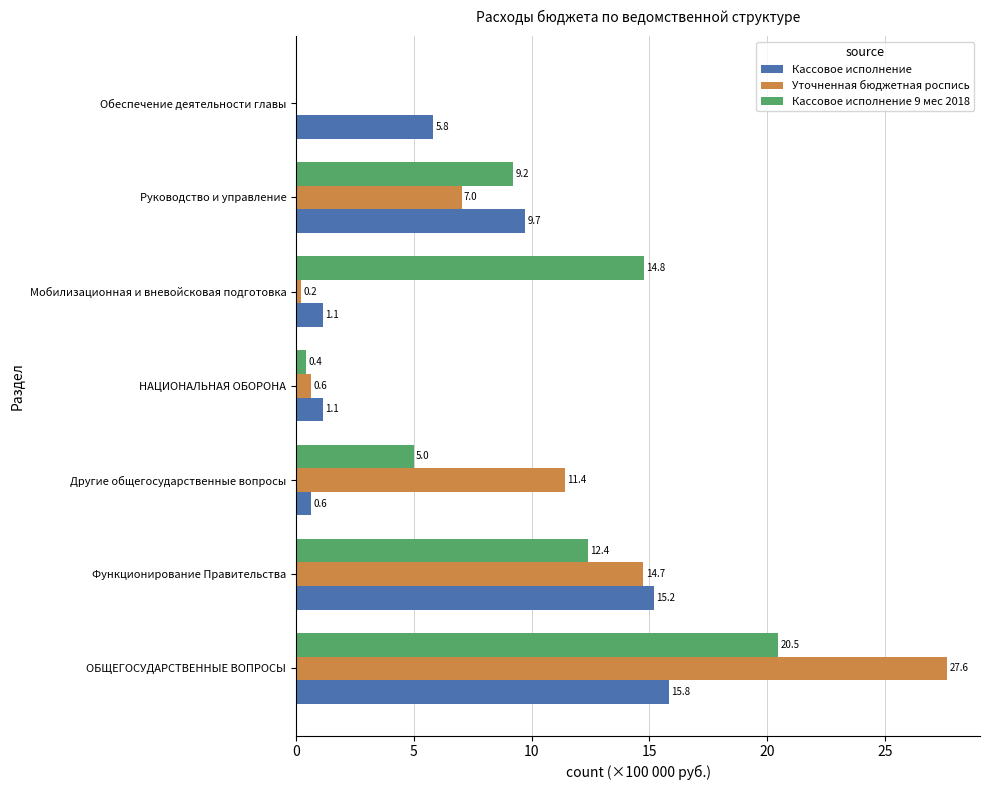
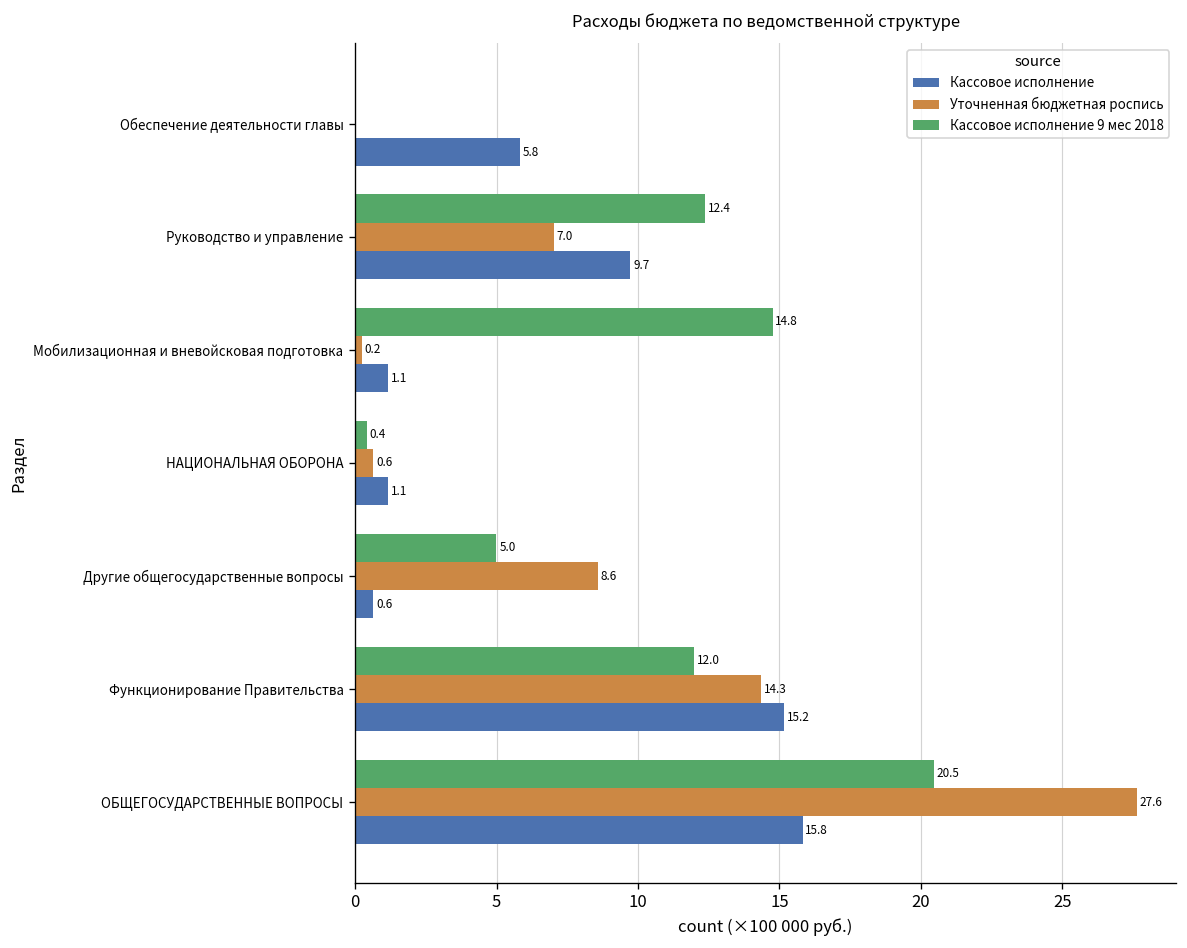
Кассовое исполнение 9 мес 2018, Руководство и управление: 9.2 -> 12.4
Уточненная бюджетная роспись, Другие общегосударственные вопросы: 11.4 -> 8.6
Кассовое исполнение 9 мес 2018, Функционирование Правительства: 12.4 -> 12.0
Уточненная бюджетная роспись, Функционирование Правительства: 14.7 -> 14.3
